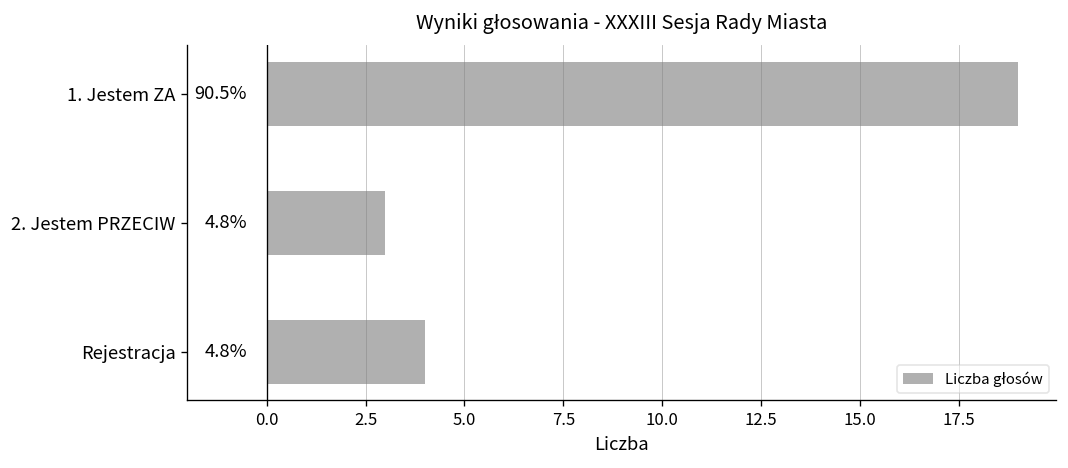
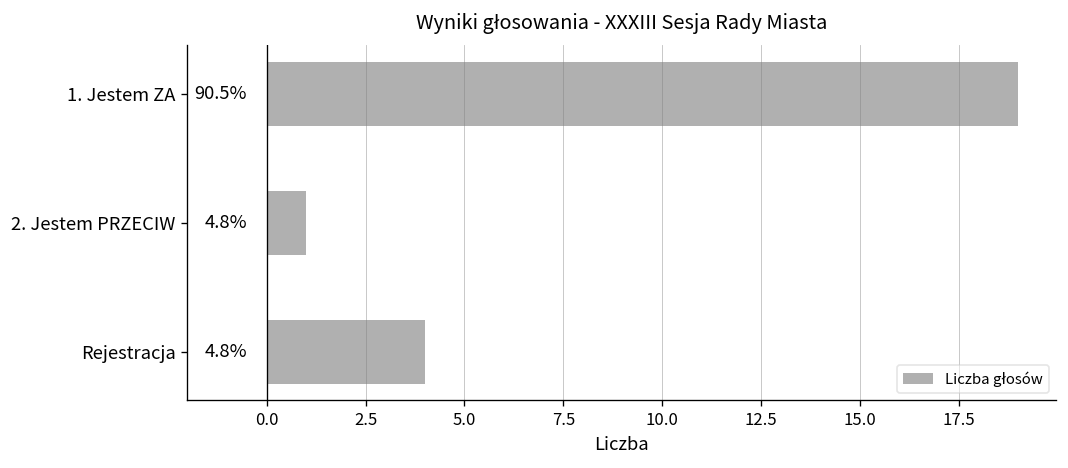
2. Jestem PRZECIW: 3 -> 1
